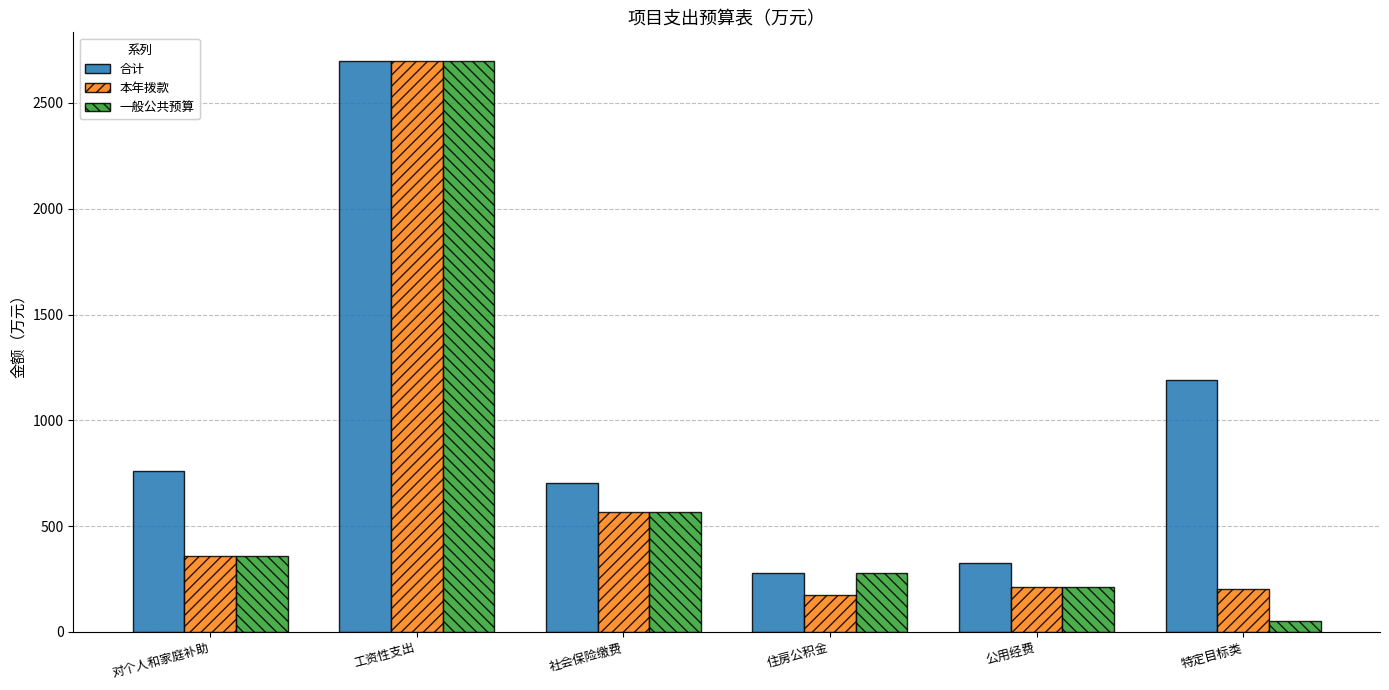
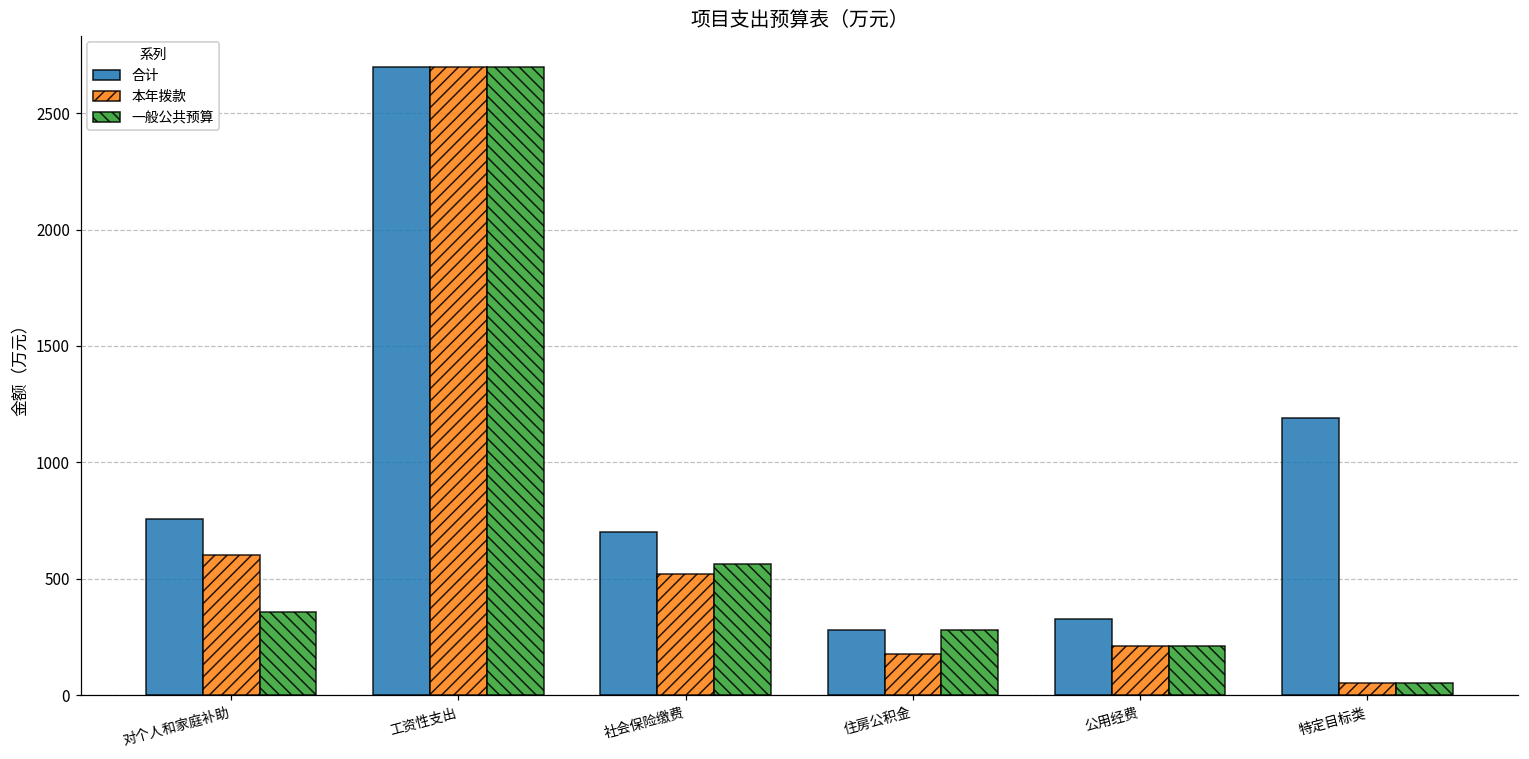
本年拨款, 对个人和家庭补助: 360 -> 600
本年拨款, 社会保险缴费: 560 -> 520
本年拨款, 特定目标类: 200 -> 50
